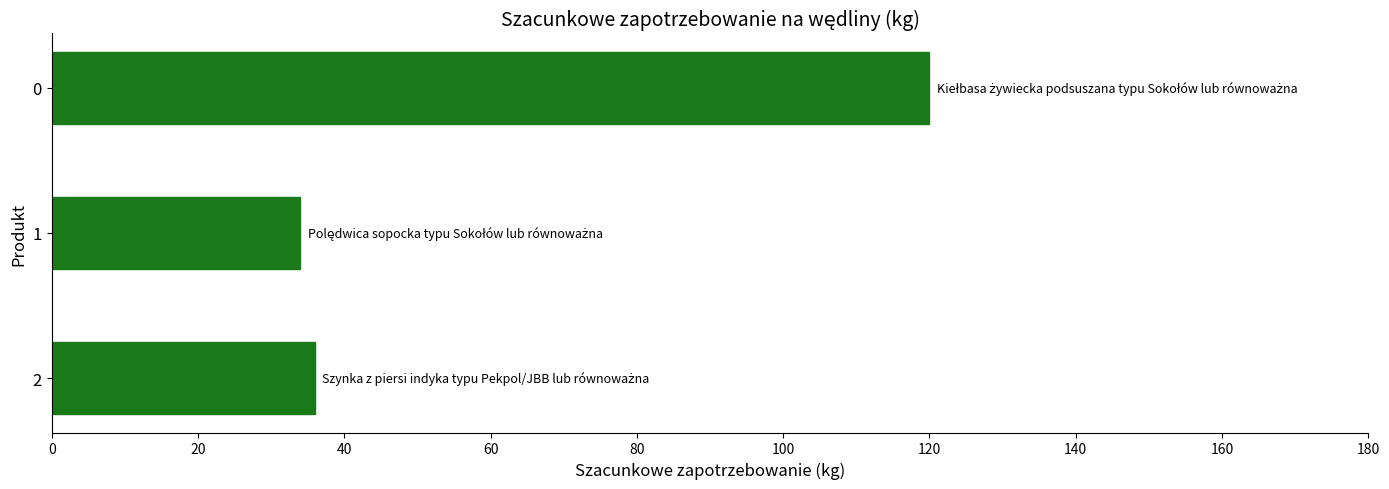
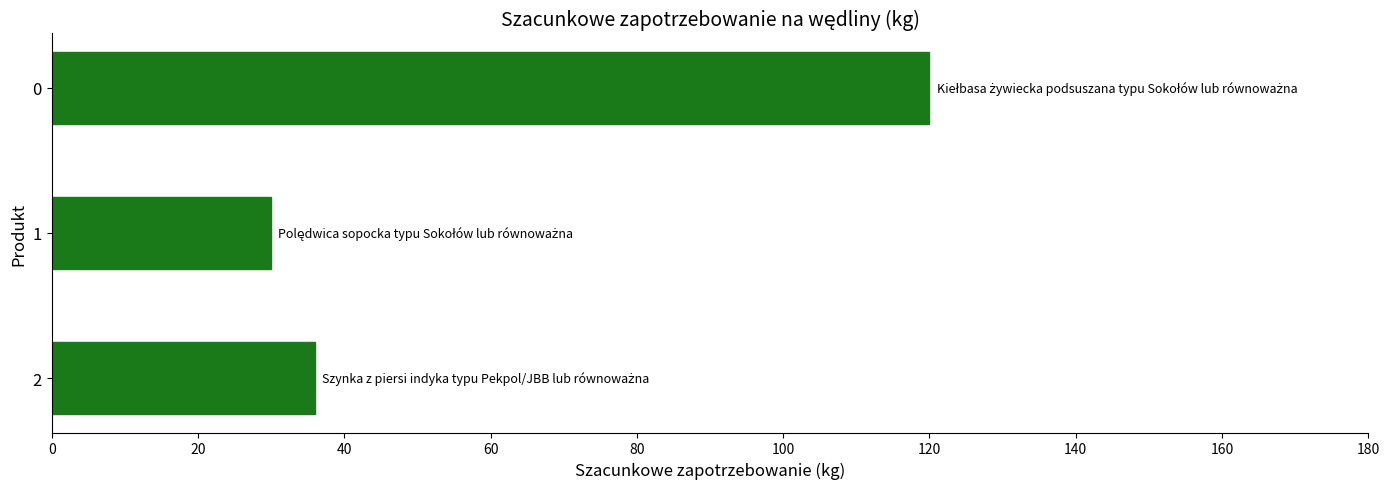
1: 34 -> 30
